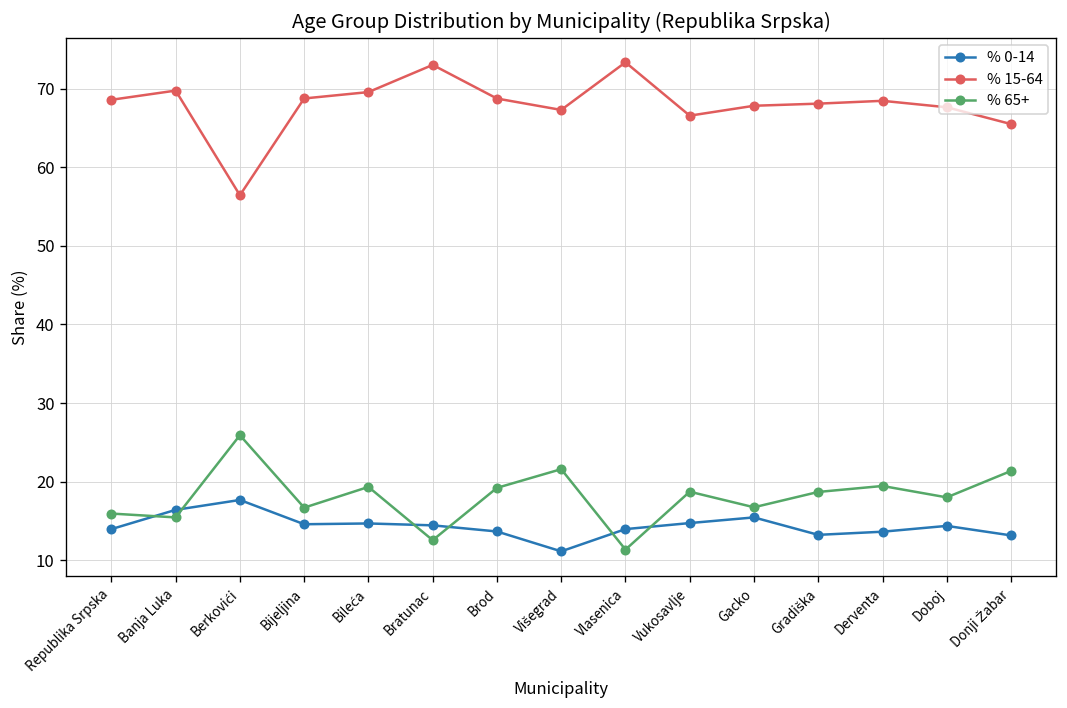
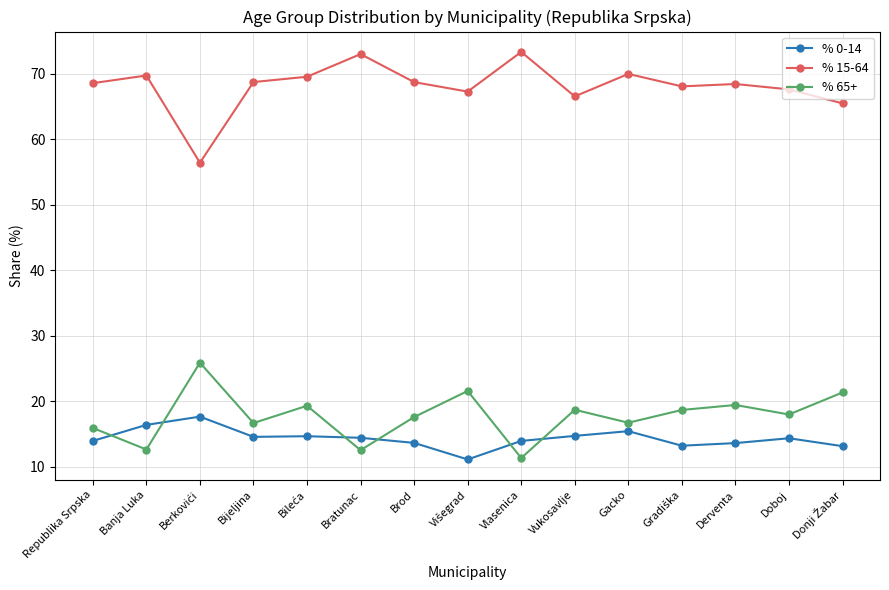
% 65+, Banja Luka: 15 -> 13
% 65+, Brod: 19 -> 18
% 15-64, Gacko: 68 -> 70
